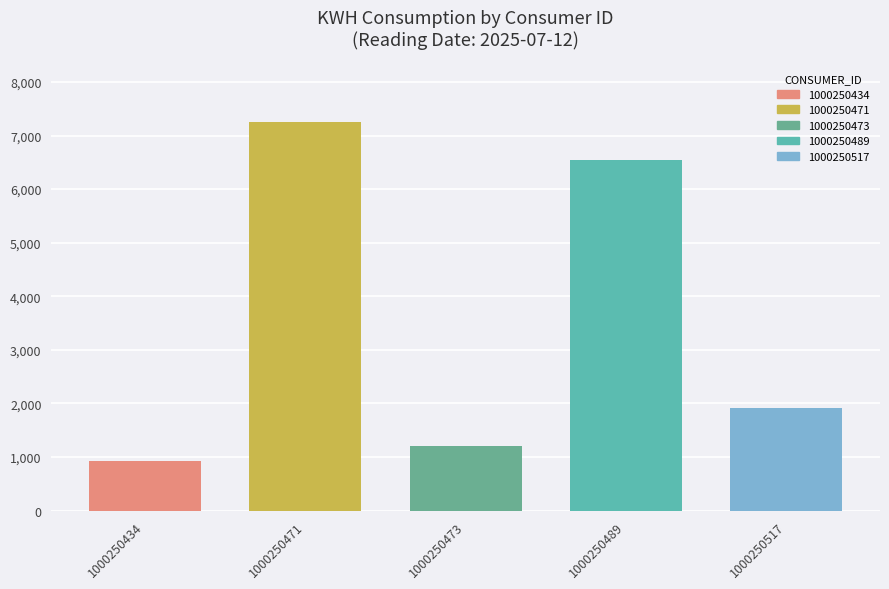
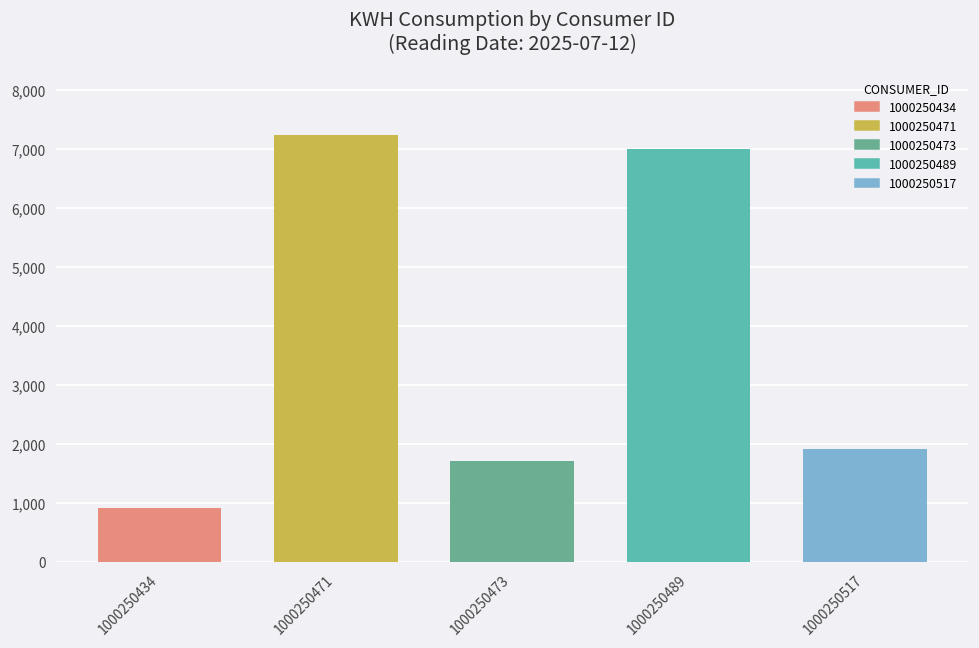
1000250473: 1,200 -> 1,700
1000250489: 6,500 -> 7,000
